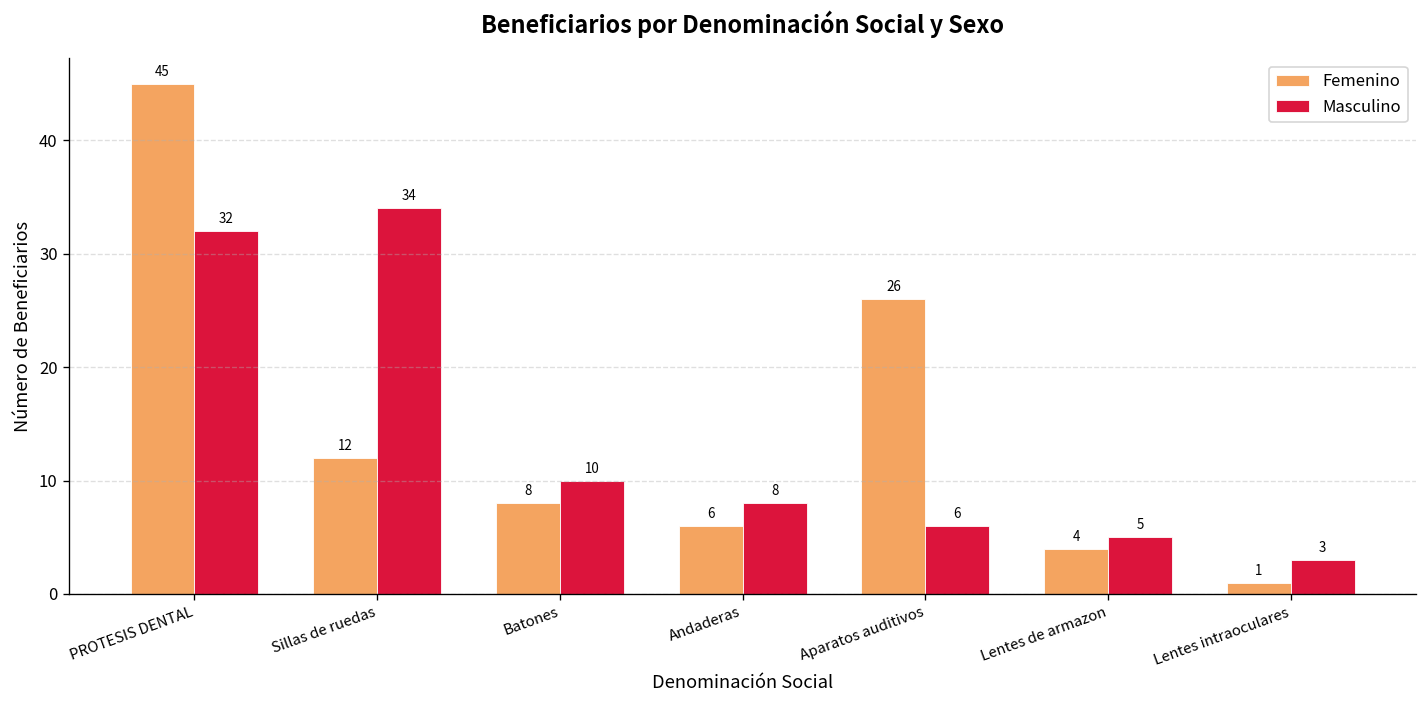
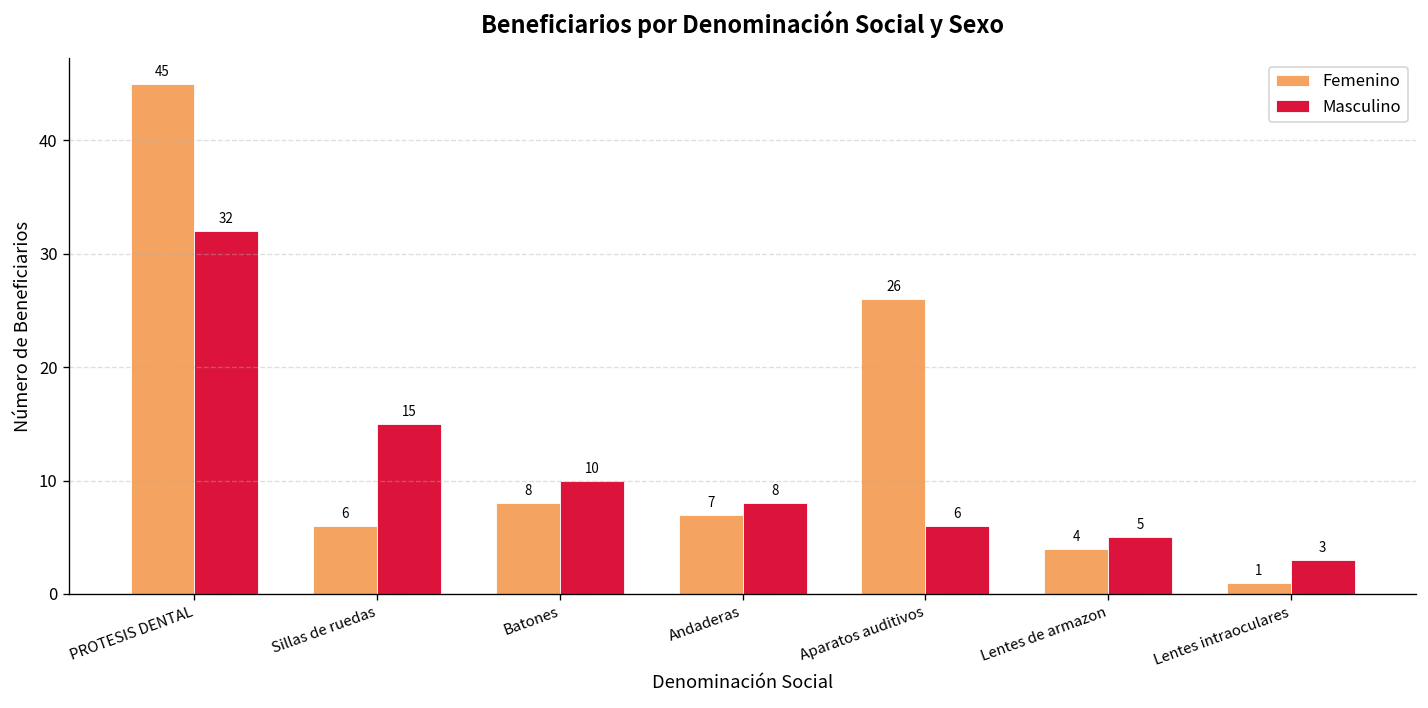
Femenino, Sillas de ruedas: 12 -> 6
Masculino, Sillas de ruedas: 34 -> 15
Femenino, Andaderas: 6 -> 7
